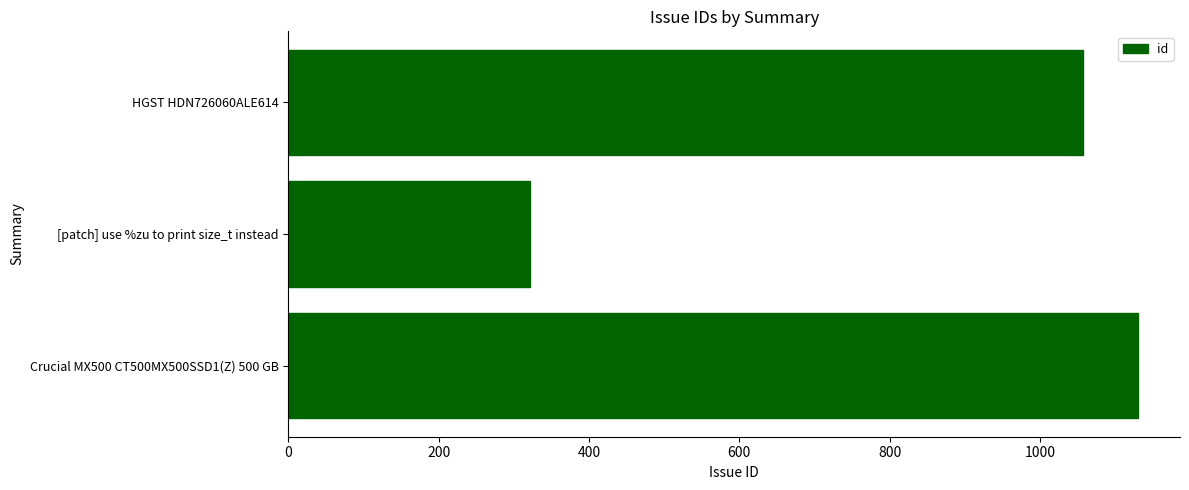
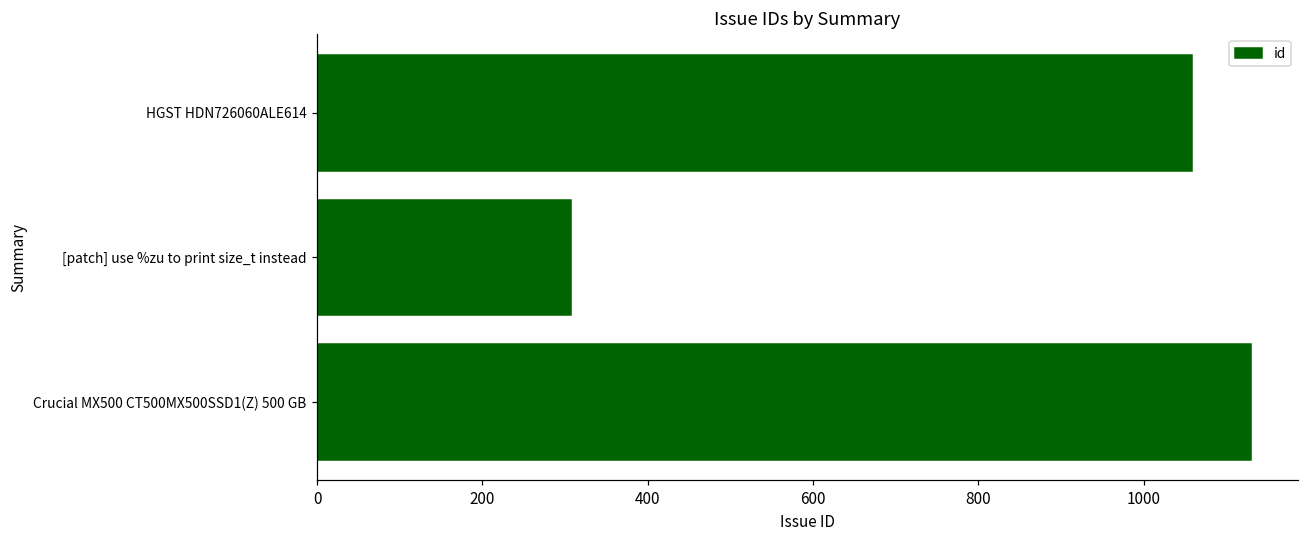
[patch] use %zu to print size_t instead: 320 -> 310
